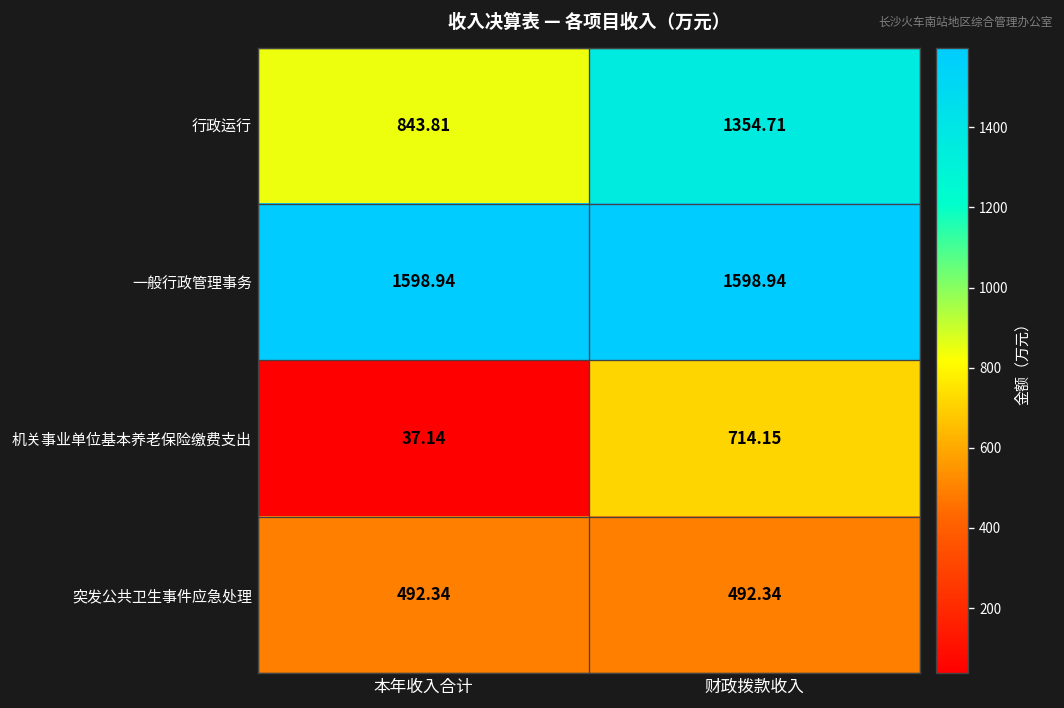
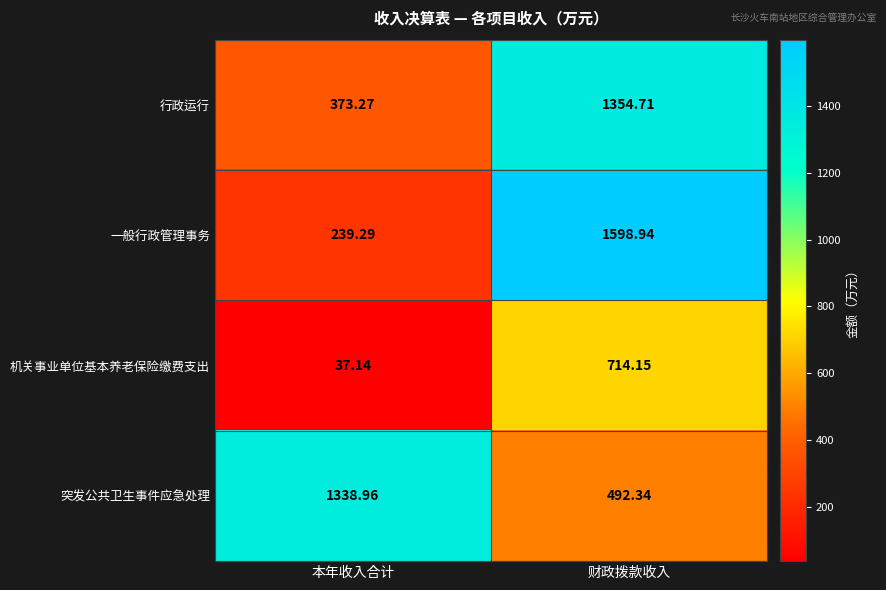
行政运行, 本年收入合计: 843.81 -> 373.27
一般行政管理事务, 本年收入合计: 1598.94 -> 239.29
突发公共卫生事件应急处理, 本年收入合计: 492.34 -> 1338.96
